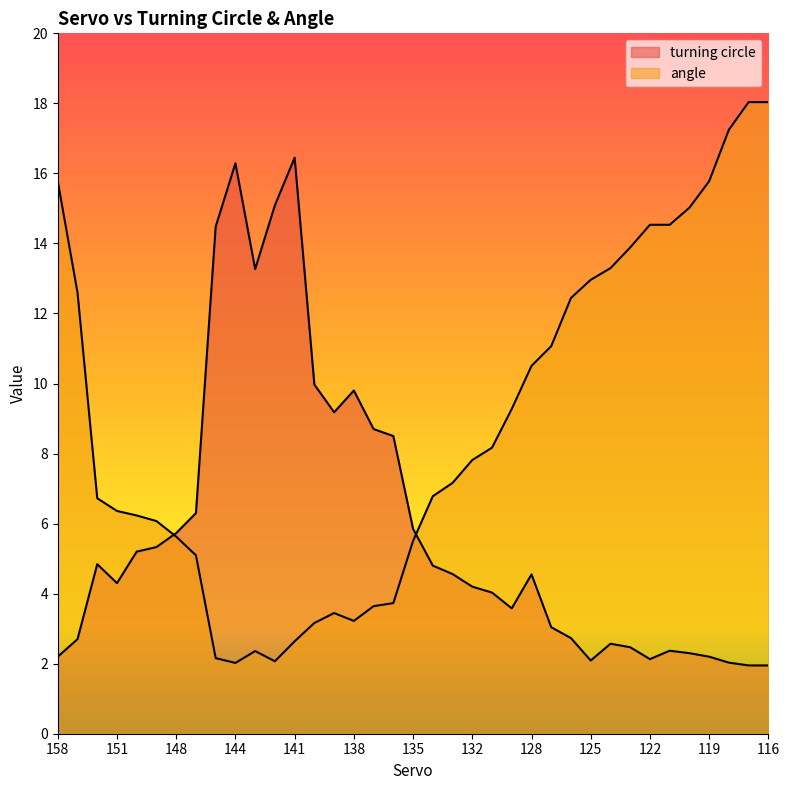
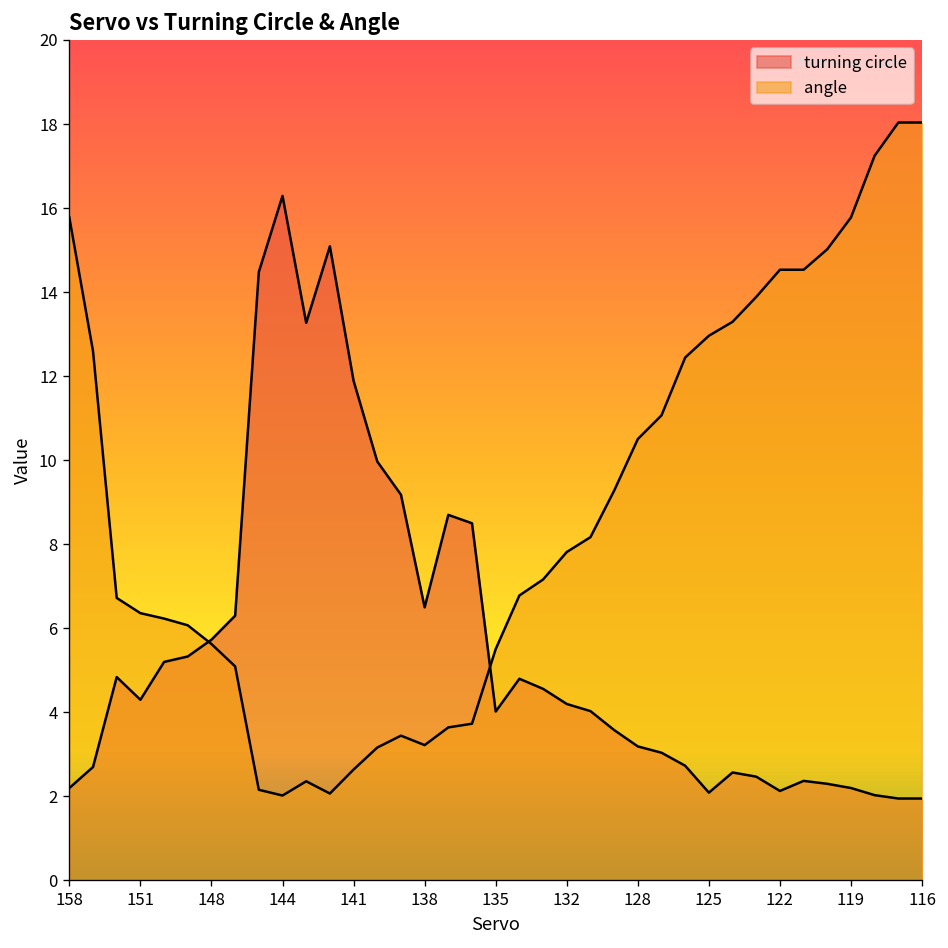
turning circle, 141: 16.5 -> 11.9
turning circle, 138: 9.8 -> 6.5
turning circle, 135: 5.9 -> 4.0
turning circle, 128: 4.6 -> 3.2
